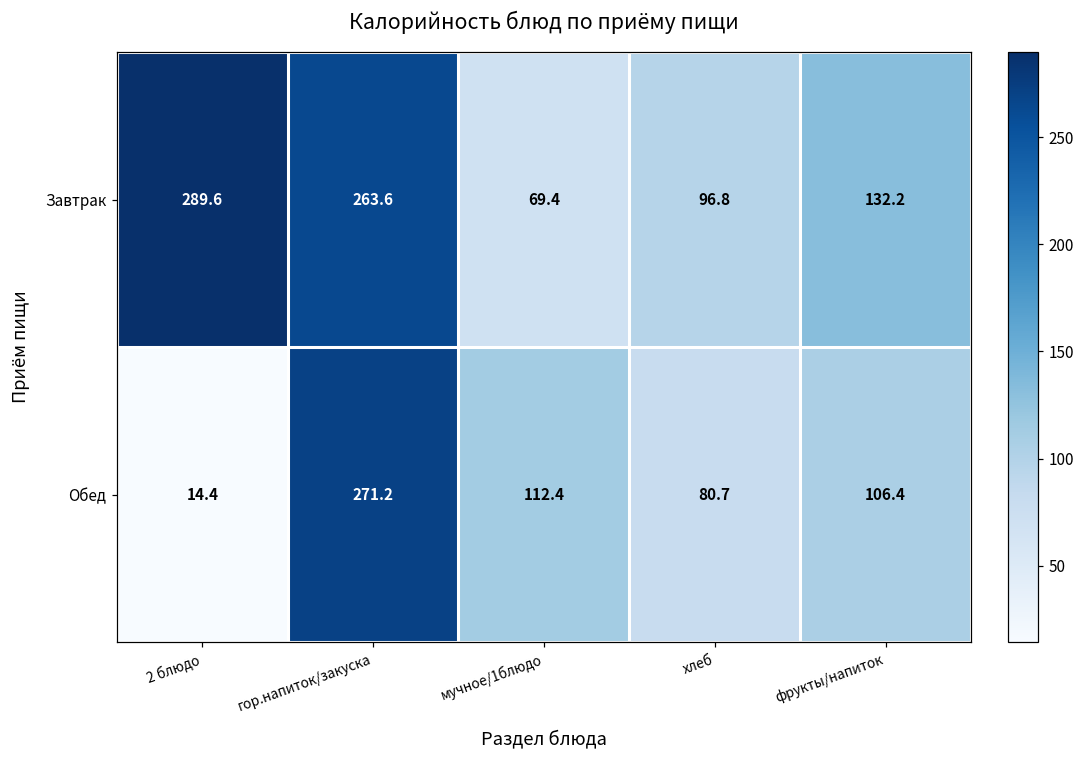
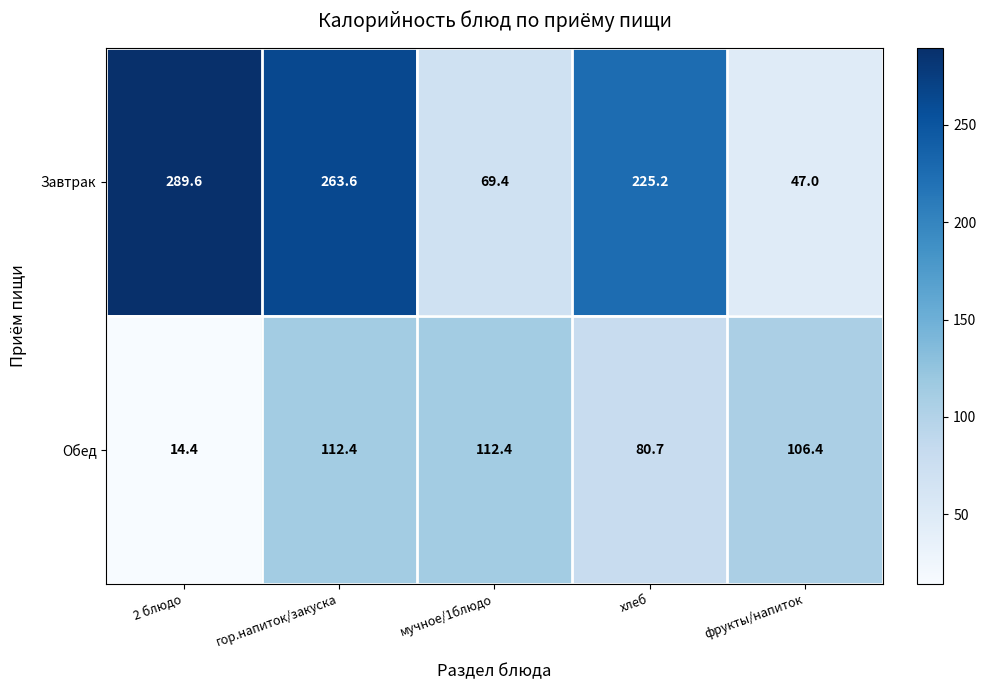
Завтрак, хлеб: 96.8 -> 225.2
Завтрак, фрукты/напиток: 132.2 -> 47.0
Обед, гор.напиток/закуска: 271.2 -> 112.4
